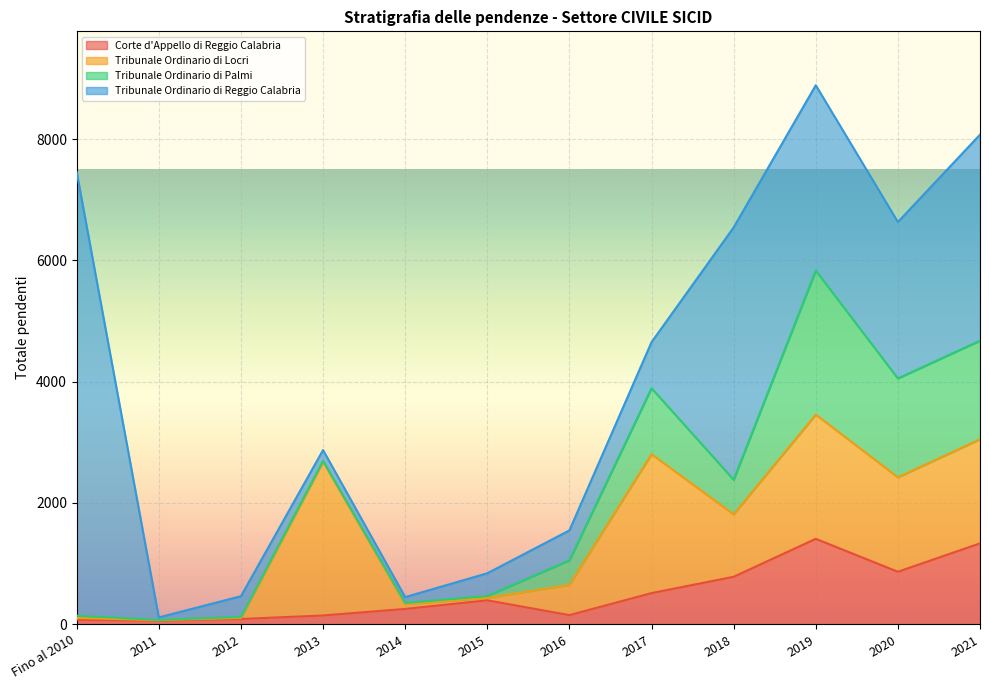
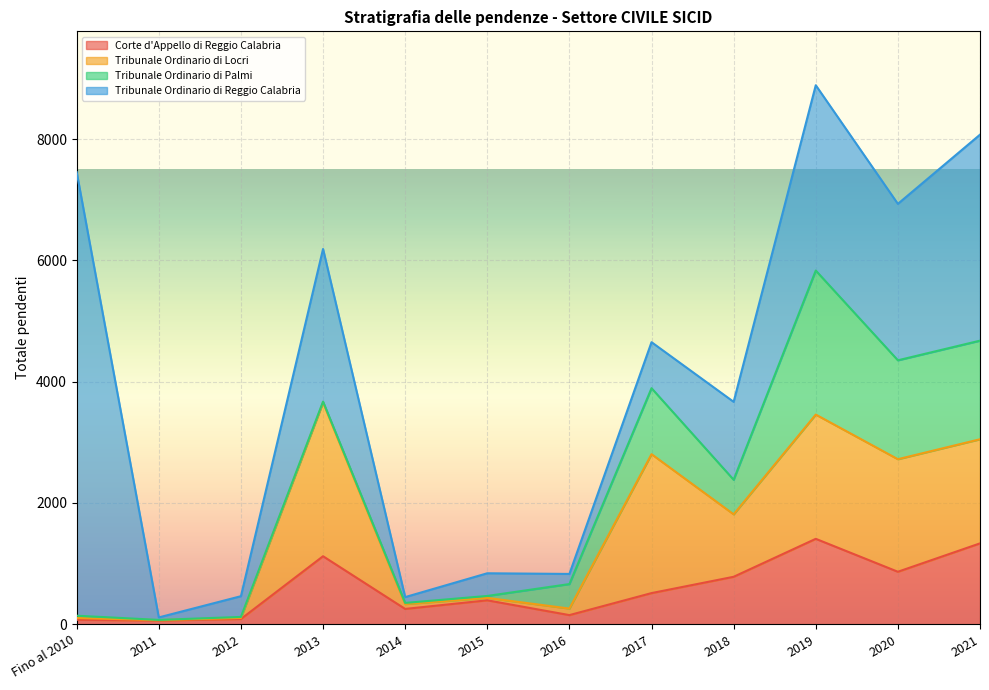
Corte d'Appello di Reggio Calabria, 2013: 100 -> 1100
Tribunale Ordinario di Reggio Calabria, 2013: 200 -> 2500
Tribunale Ordinario di Locri, 2016: 500 -> 100
Tribunale Ordinario di Reggio Calabria, 2016: 500 -> 200
Tribunale Ordinario di Reggio Calabria, 2018: 4200 -> 1300
Tribunale Ordinario di Locri, 2020: 1600 -> 1900
